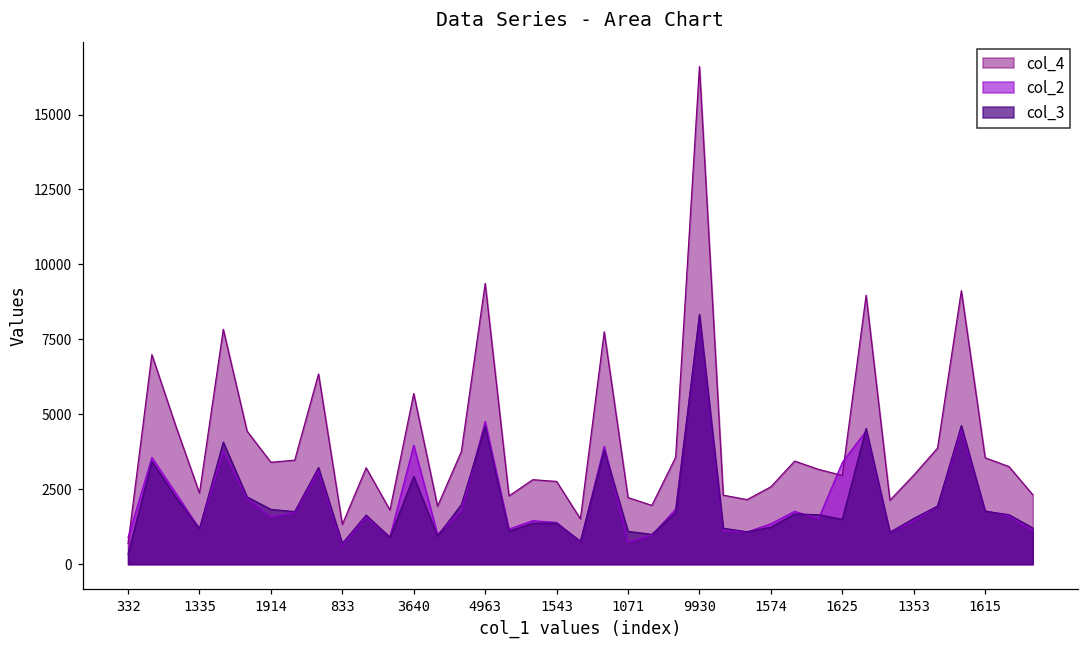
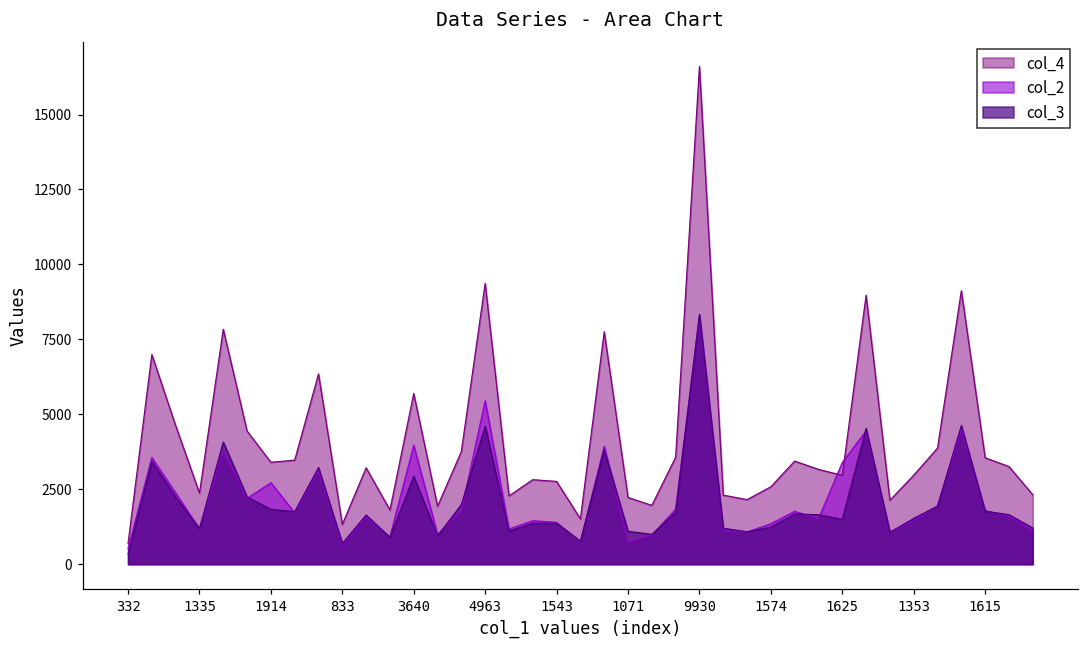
col_2, 332: 900 -> 500
col_2, 1914: 1600 -> 2700
col_2, 4963: 4800 -> 5500
